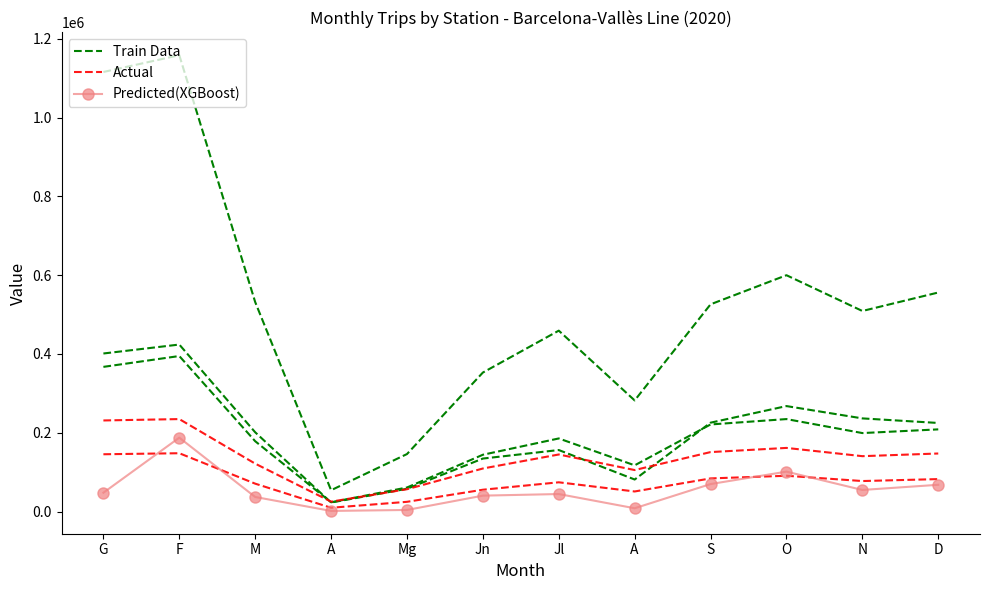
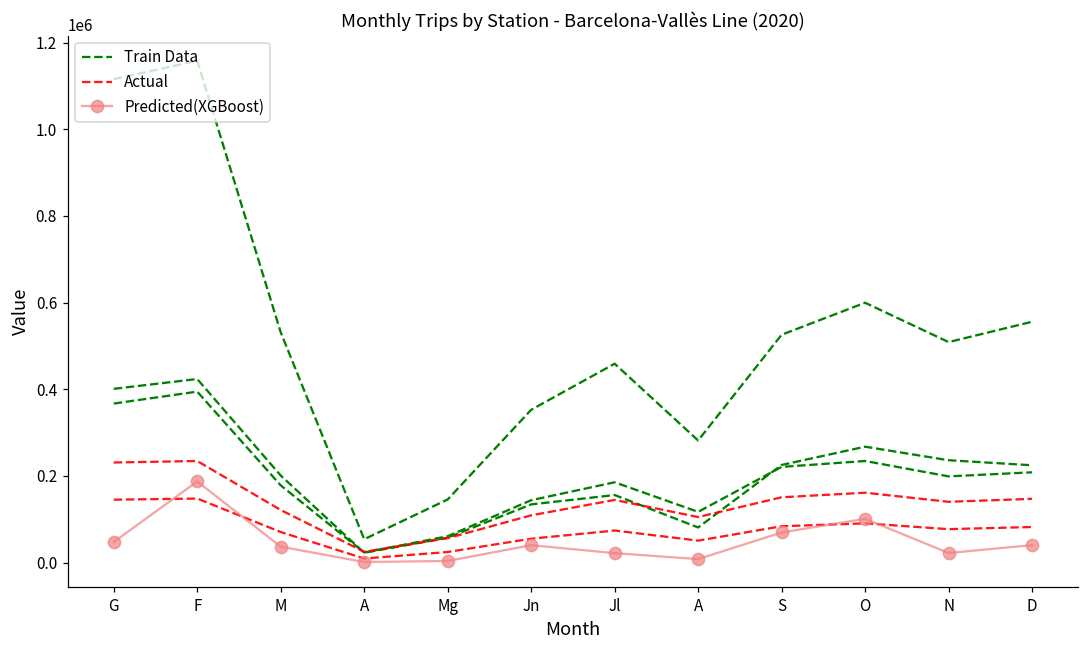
Predicted(XGBoost), Jl: 40000 -> 20000
Predicted(XGBoost), N: 50000 -> 20000
Predicted(XGBoost), D: 70000 -> 40000
